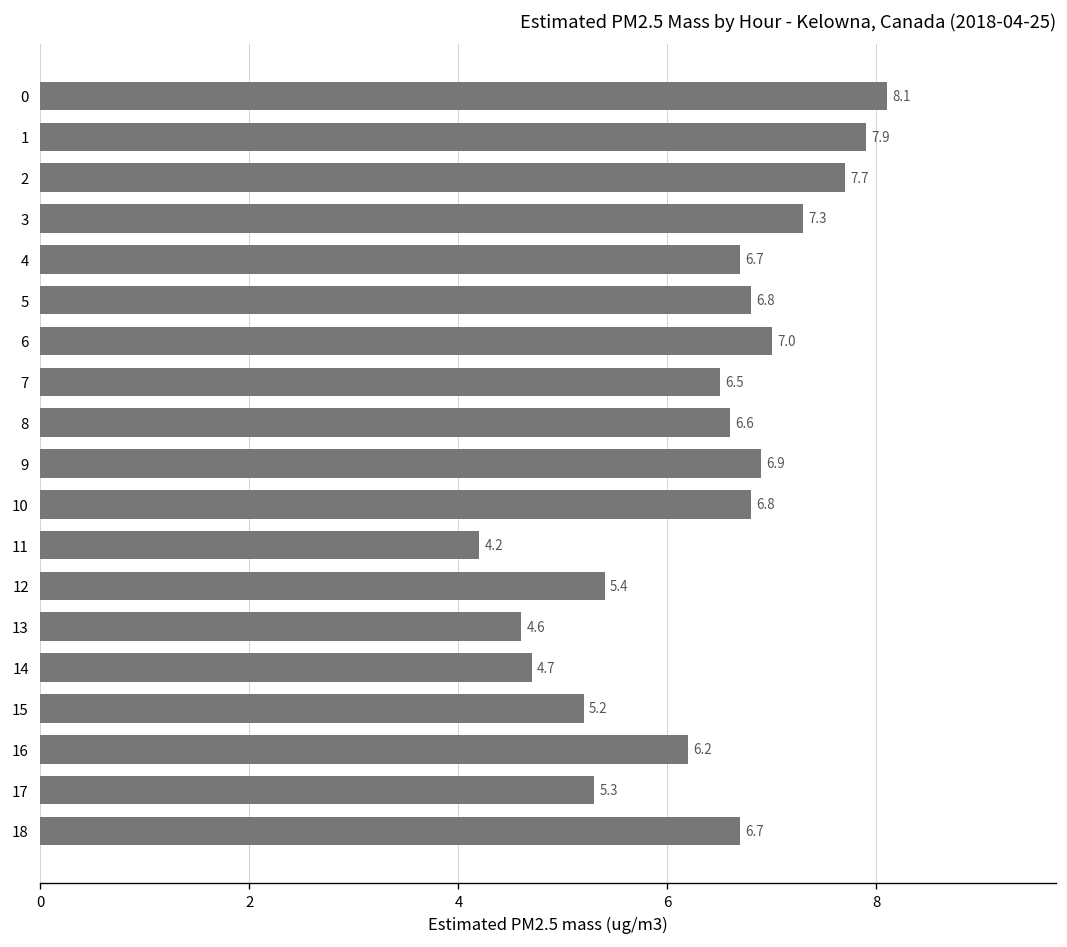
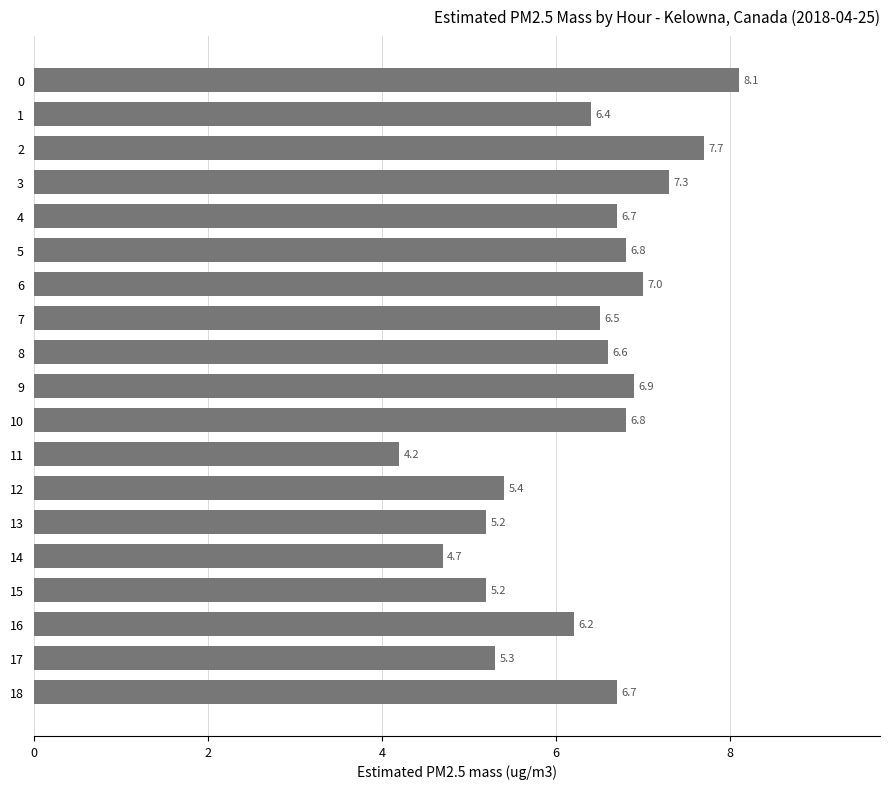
1: 7.9 -> 6.4
13: 4.6 -> 5.2
